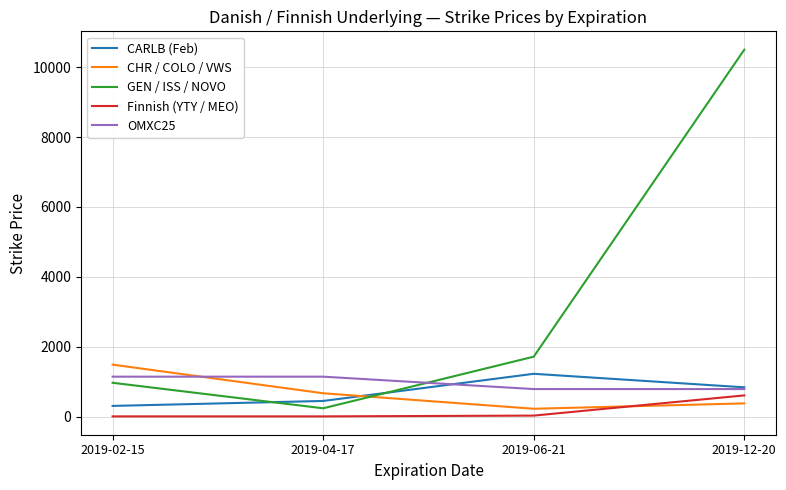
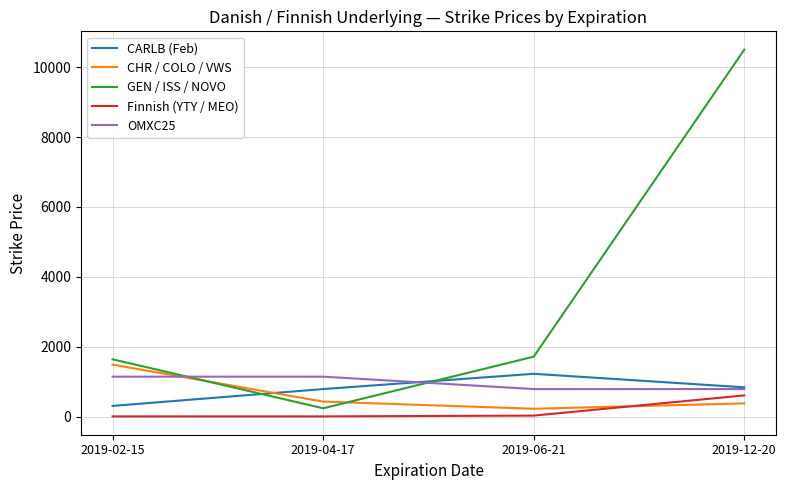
GEN / ISS / NOVO, 2019-02-15: 1000 -> 1600
CARLB (Feb), 2019-04-17: 500 -> 800
CHR / COLO / VWS, 2019-04-17: 700 -> 400
